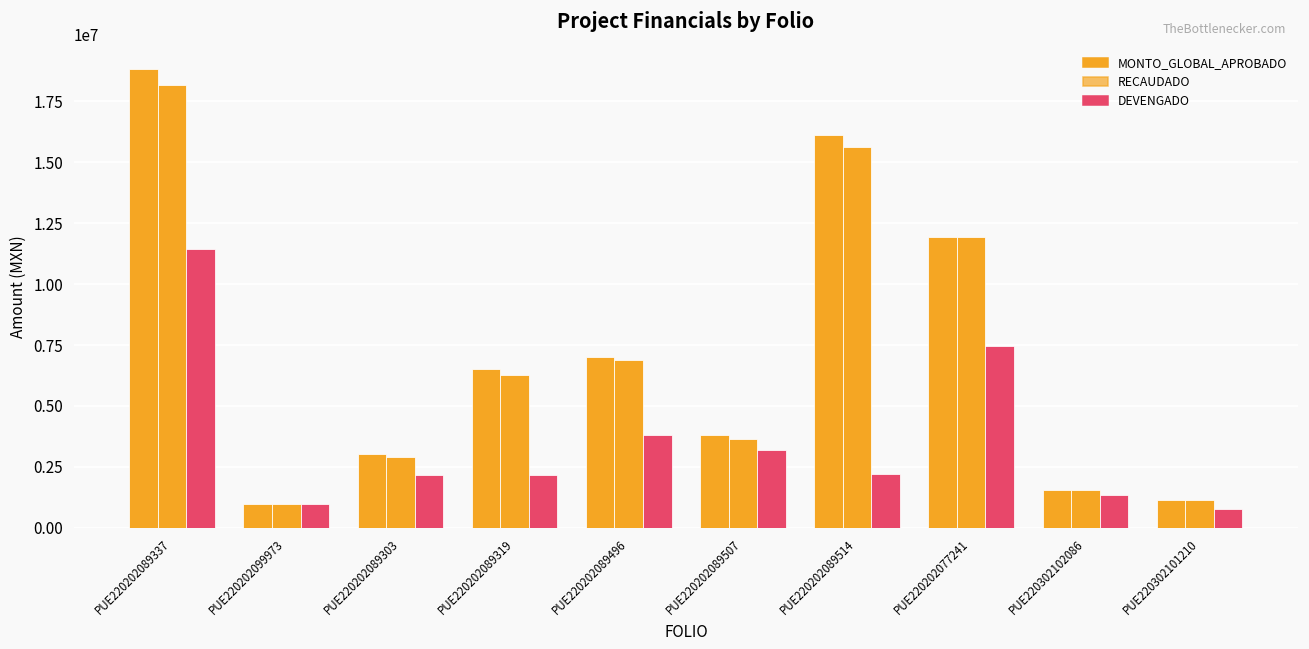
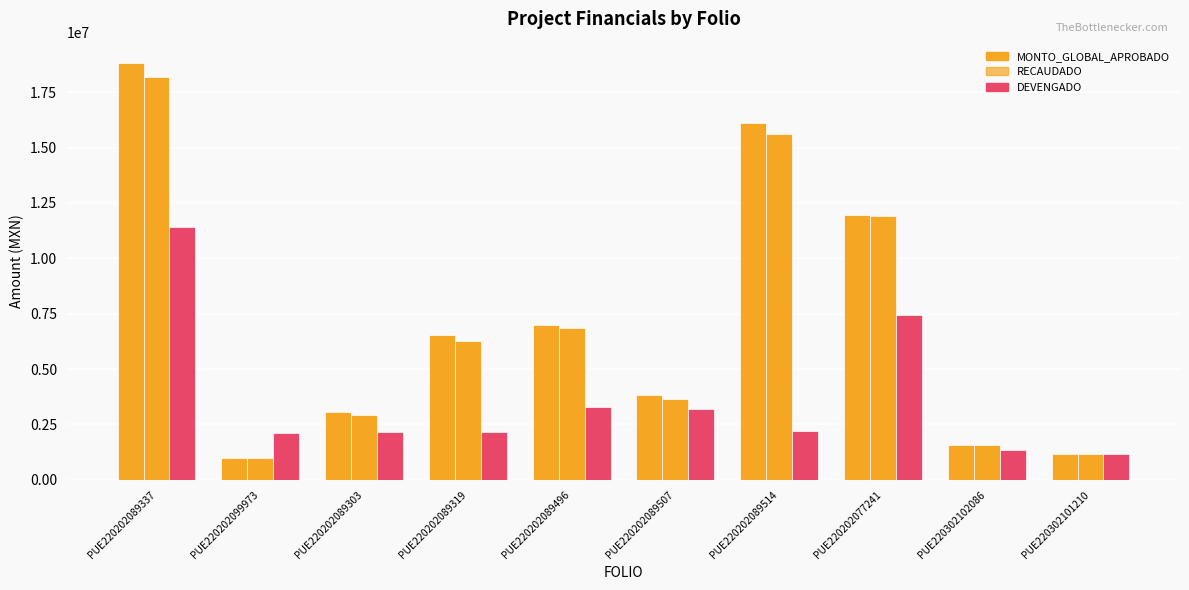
DEVENGADO, PUE220202099973: 1000000 -> 2100000
DEVENGADO, PUE220202089496: 3800000 -> 3300000
DEVENGADO, PUE220302101210: 800000 -> 1200000
